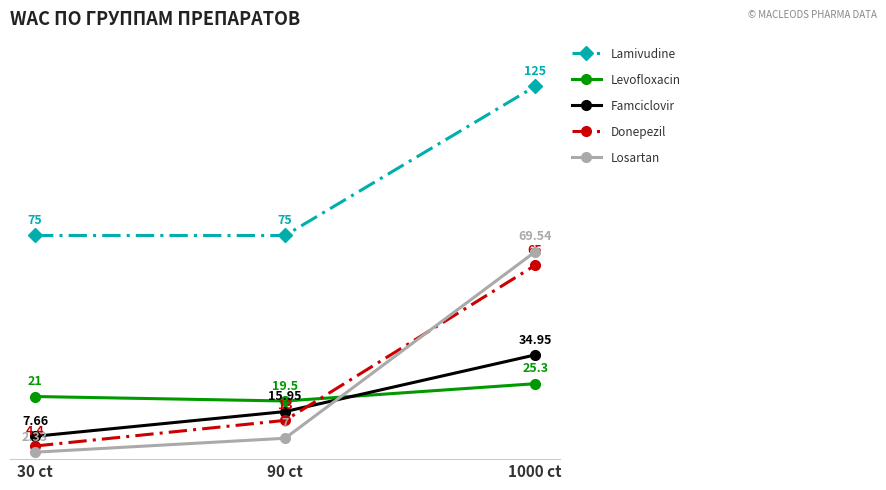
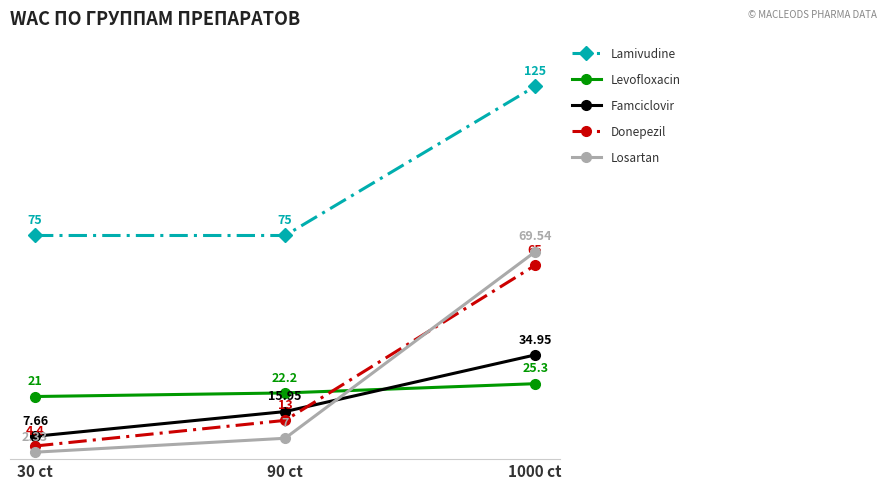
Levofloxacin, 90 ct: 19.5 -> 22.2
